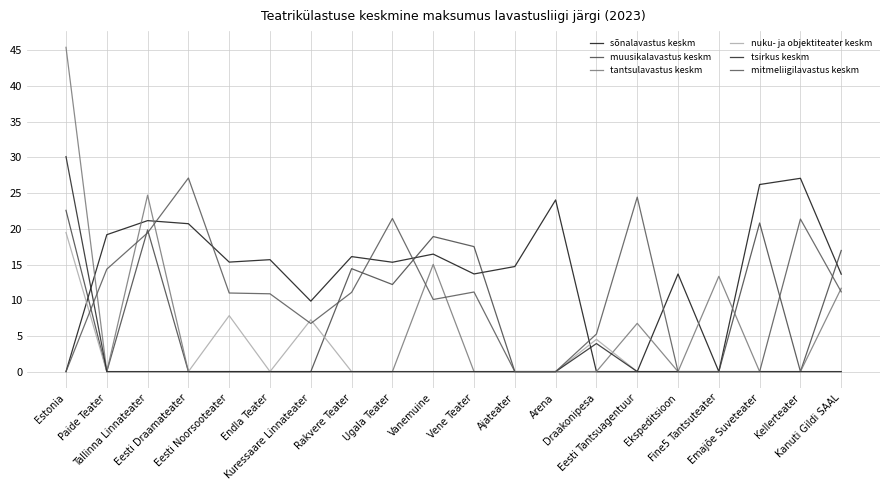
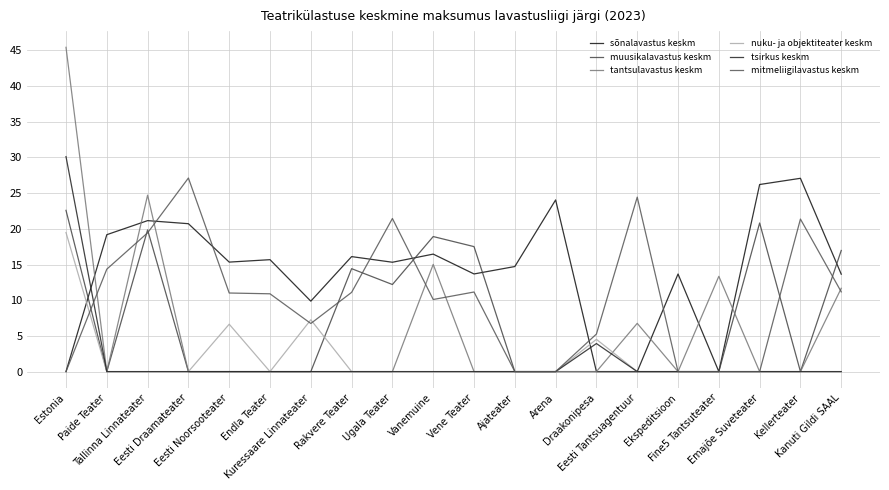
nuku- ja objektiteater keskm, Eesti Noorsooteater: 8 -> 7
